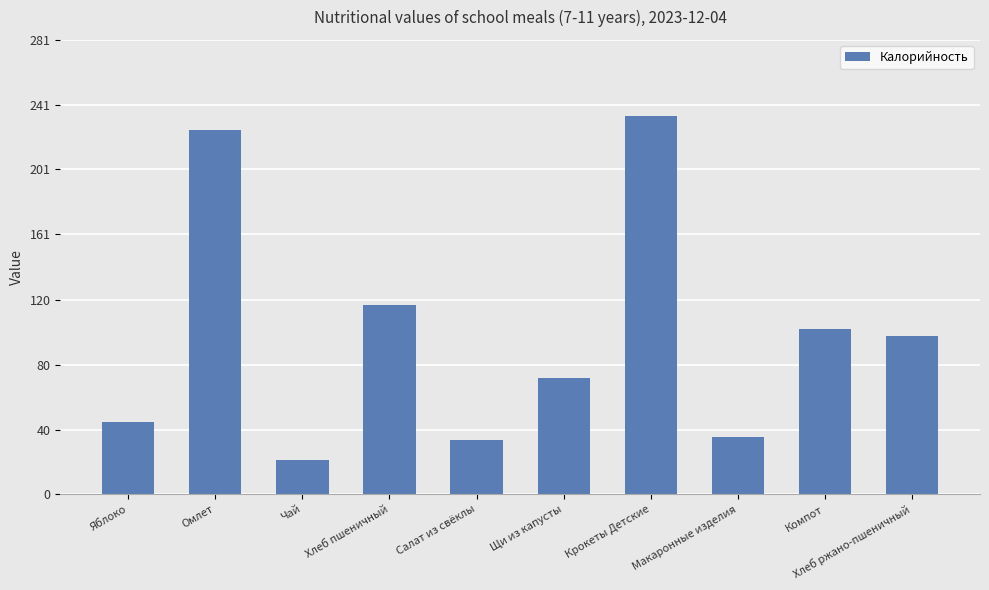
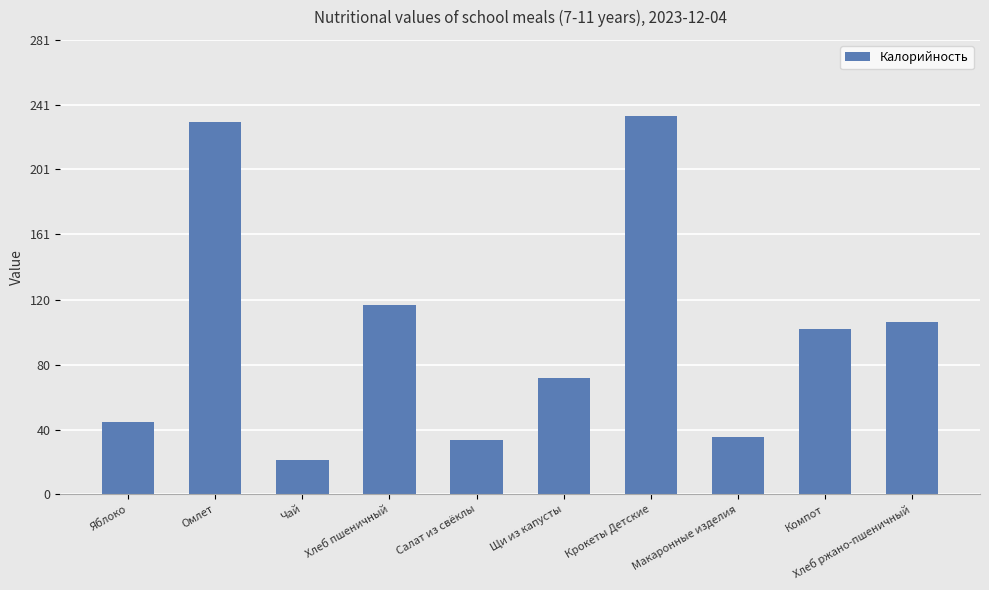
Омлет: 226 -> 231
Хлеб ржано-пшеничный: 98 -> 107
